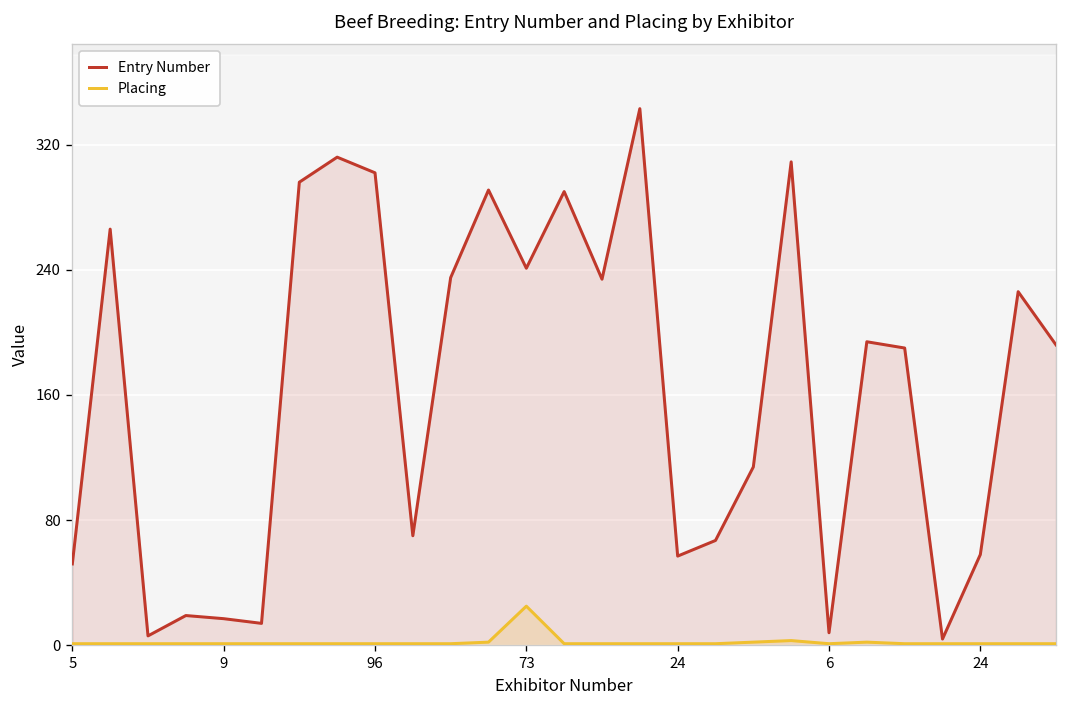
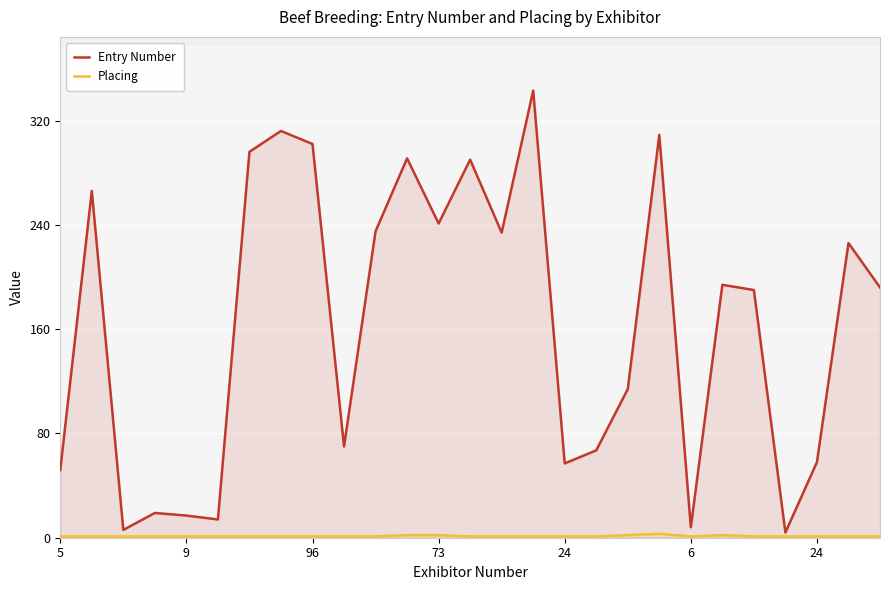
Placing, 73: 25 -> 2
